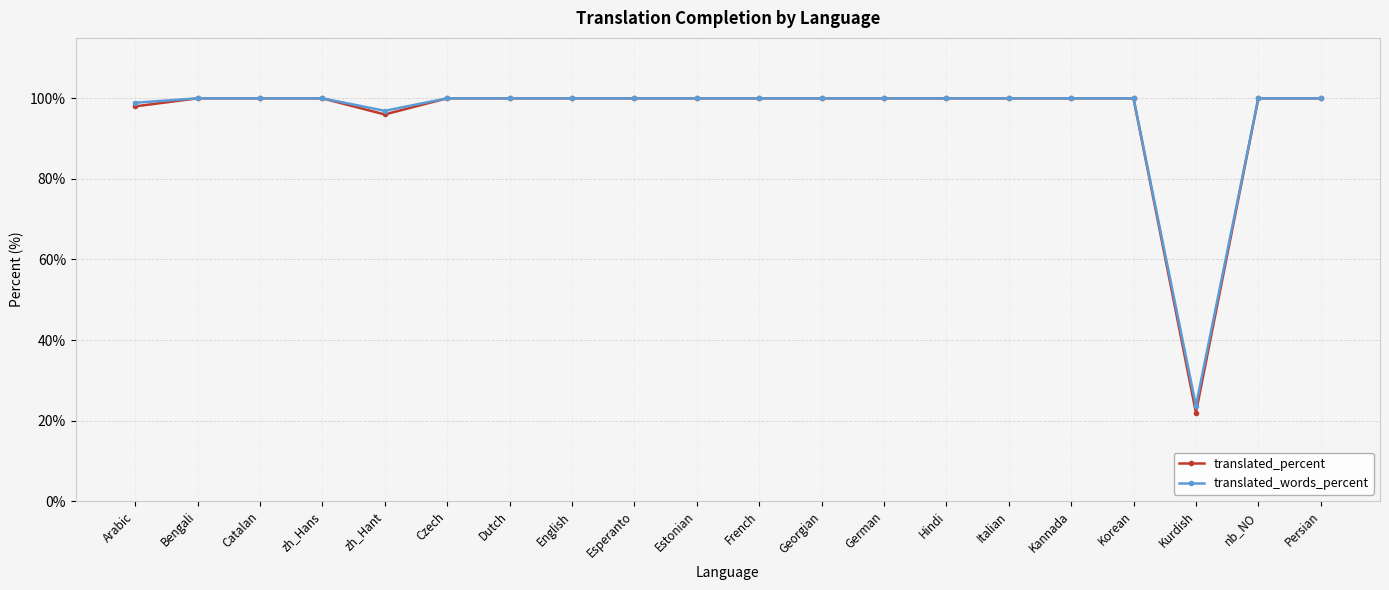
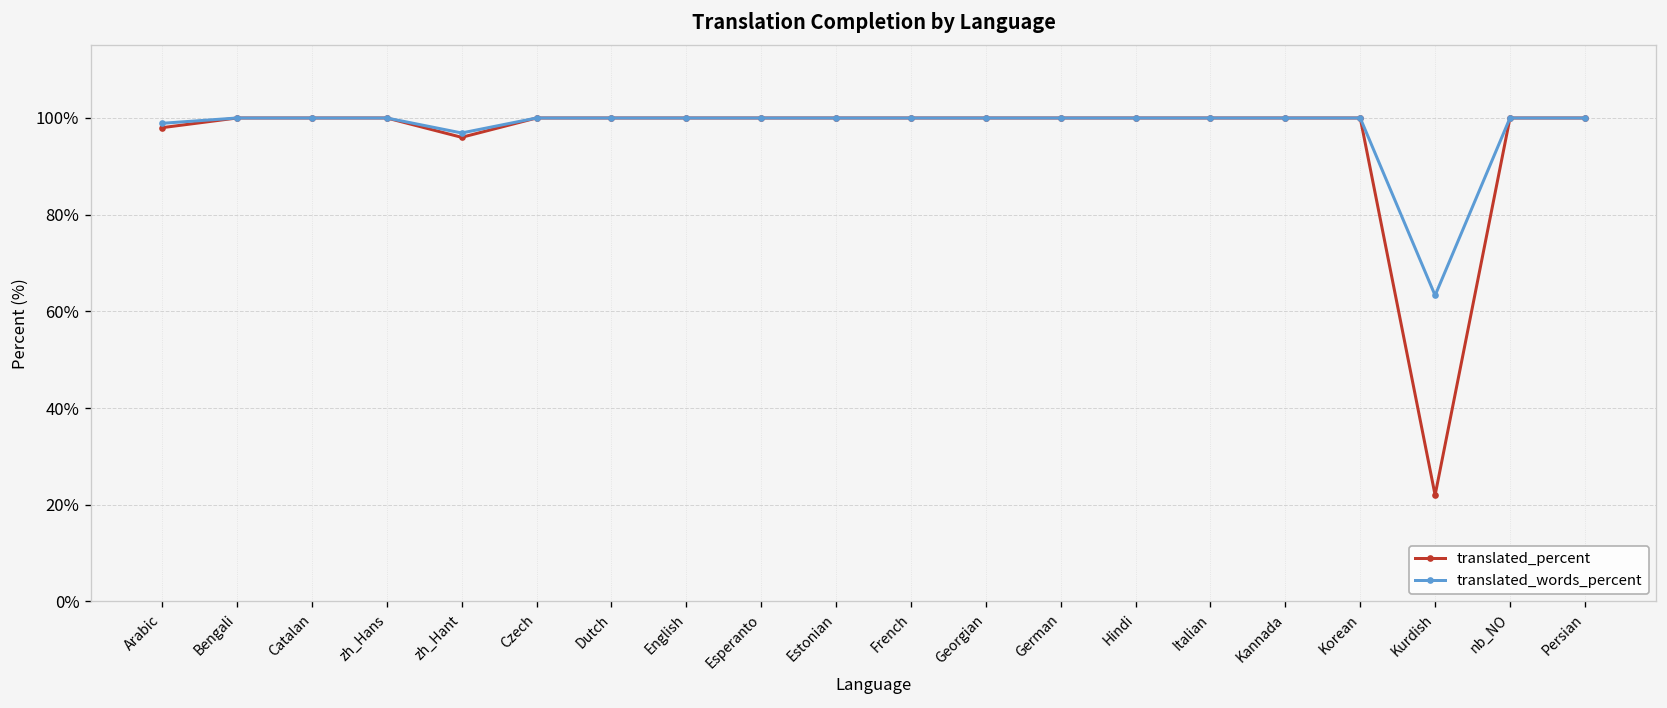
translated_words_percent, Kurdish: 24% -> 63%
